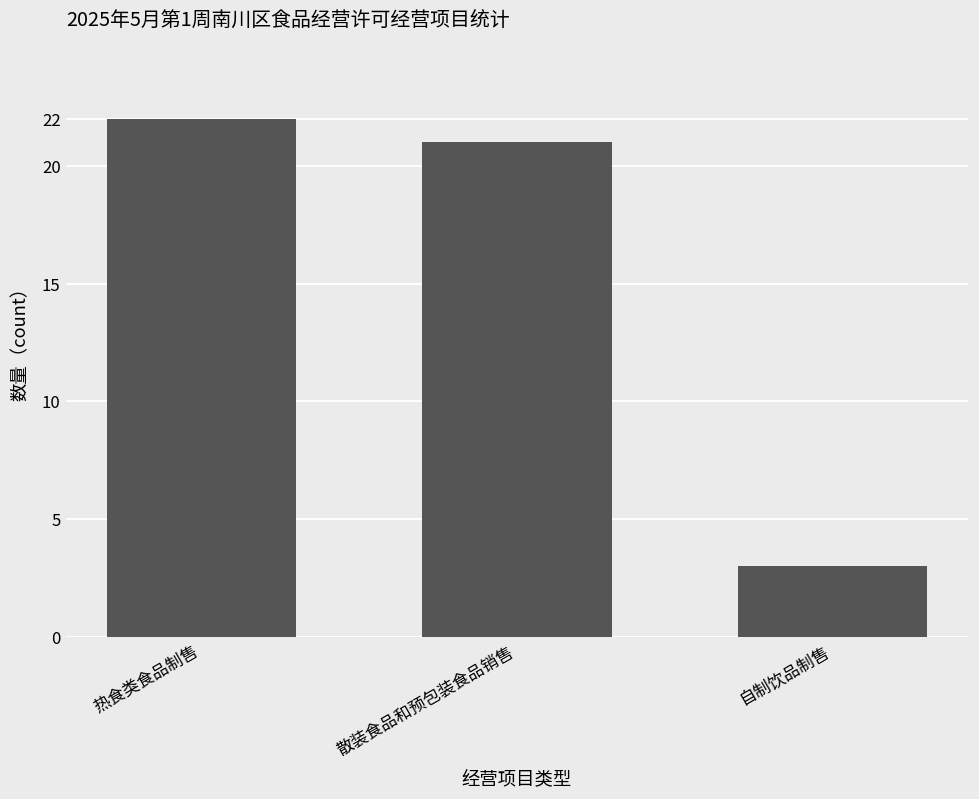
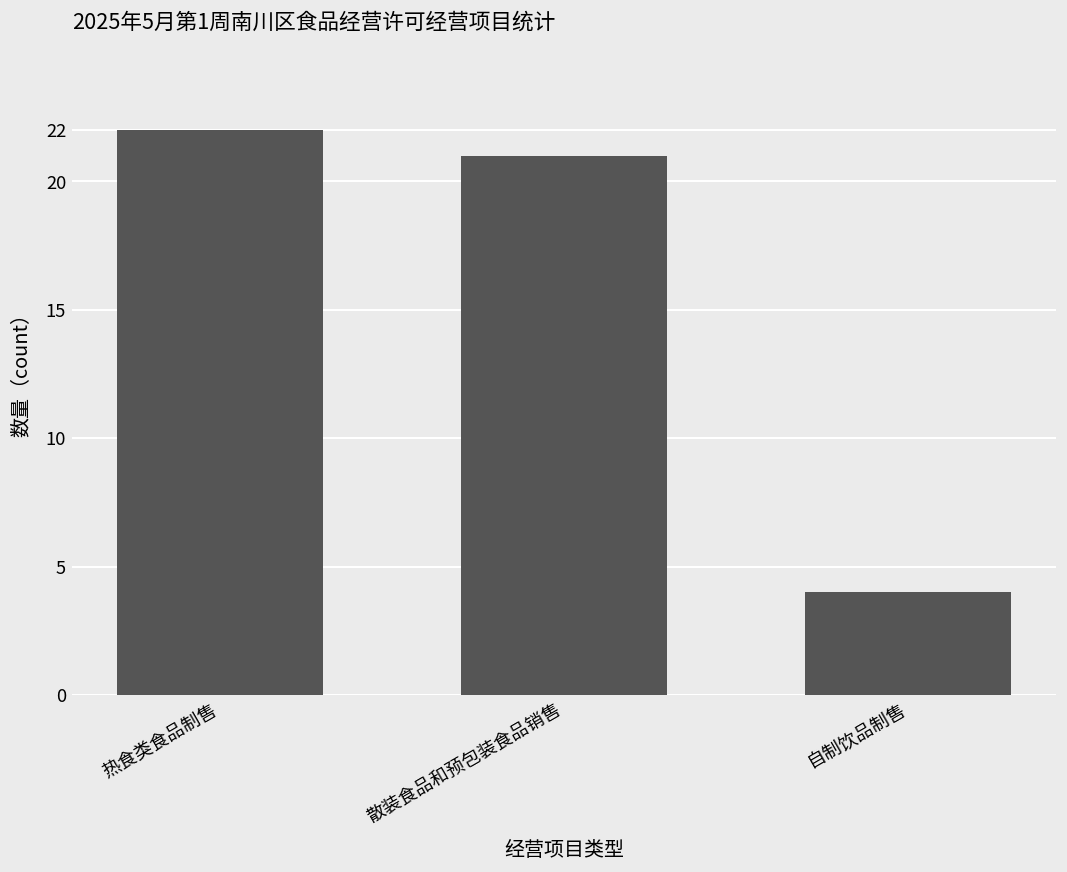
自制饮品制售: 3 -> 4
